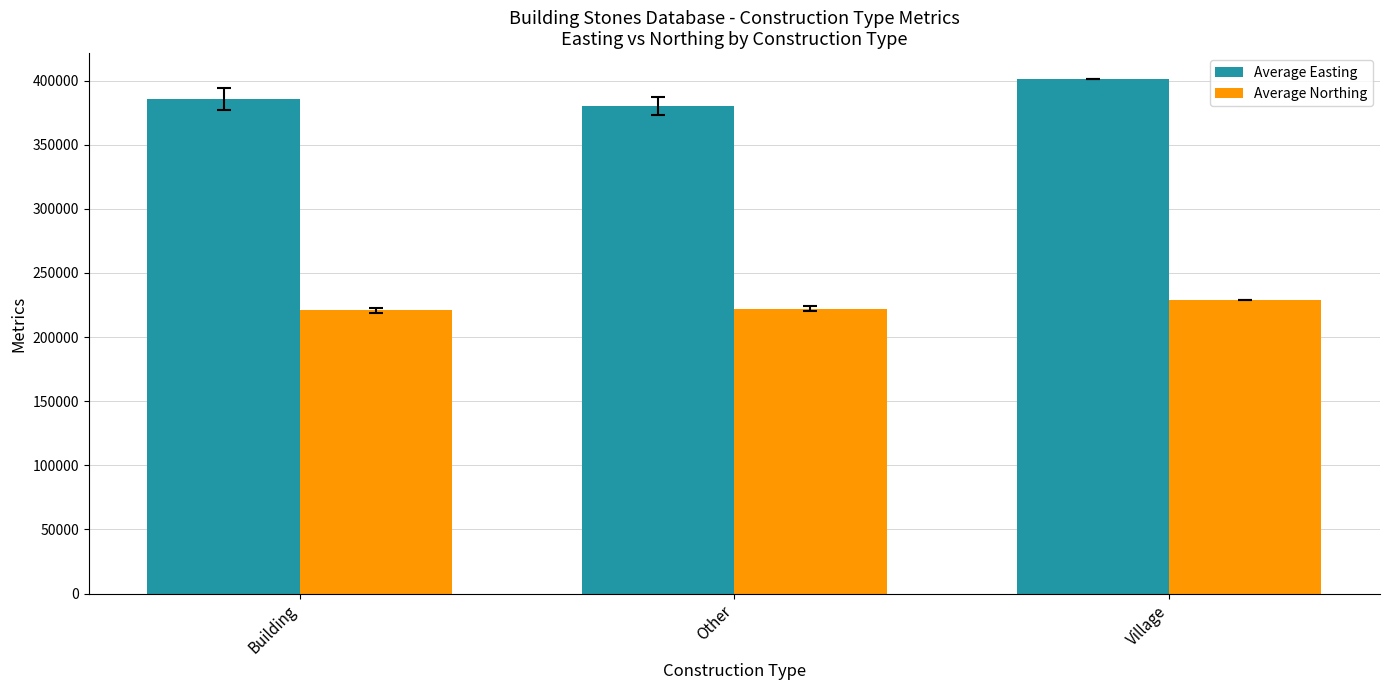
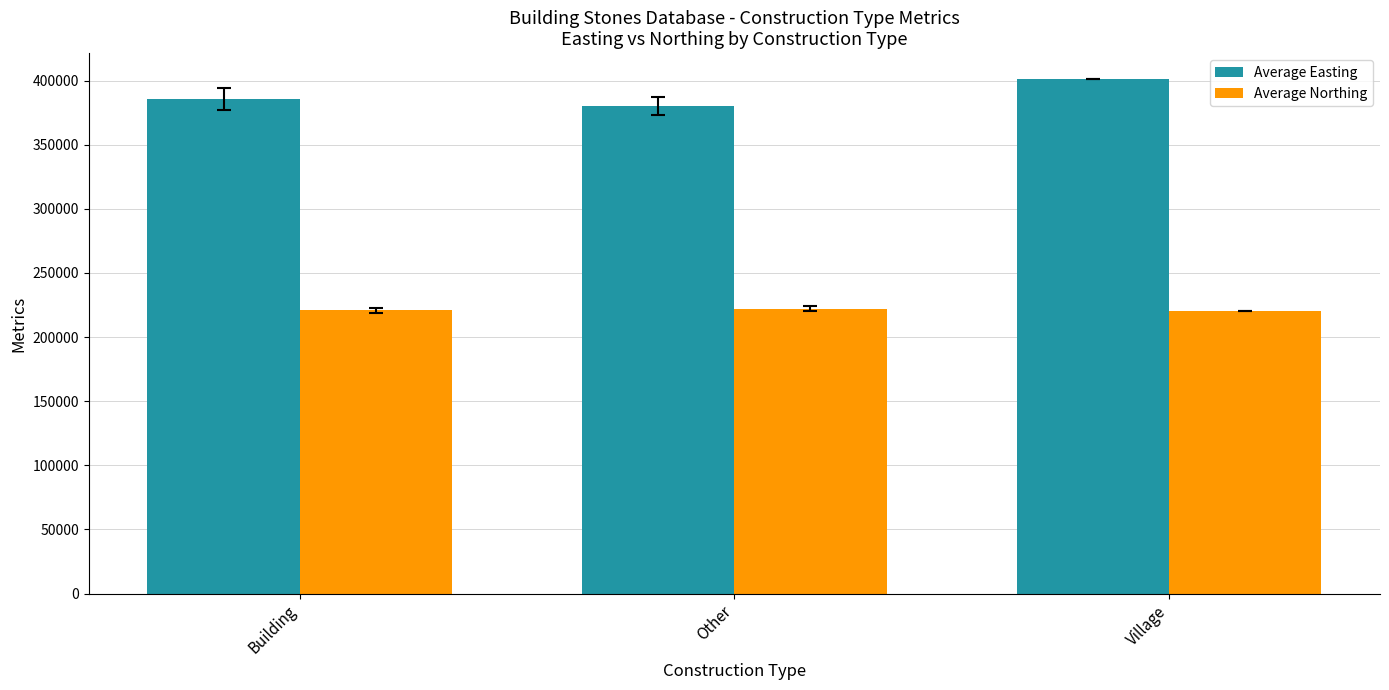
Average Northing, Village: 229000 -> 221000
